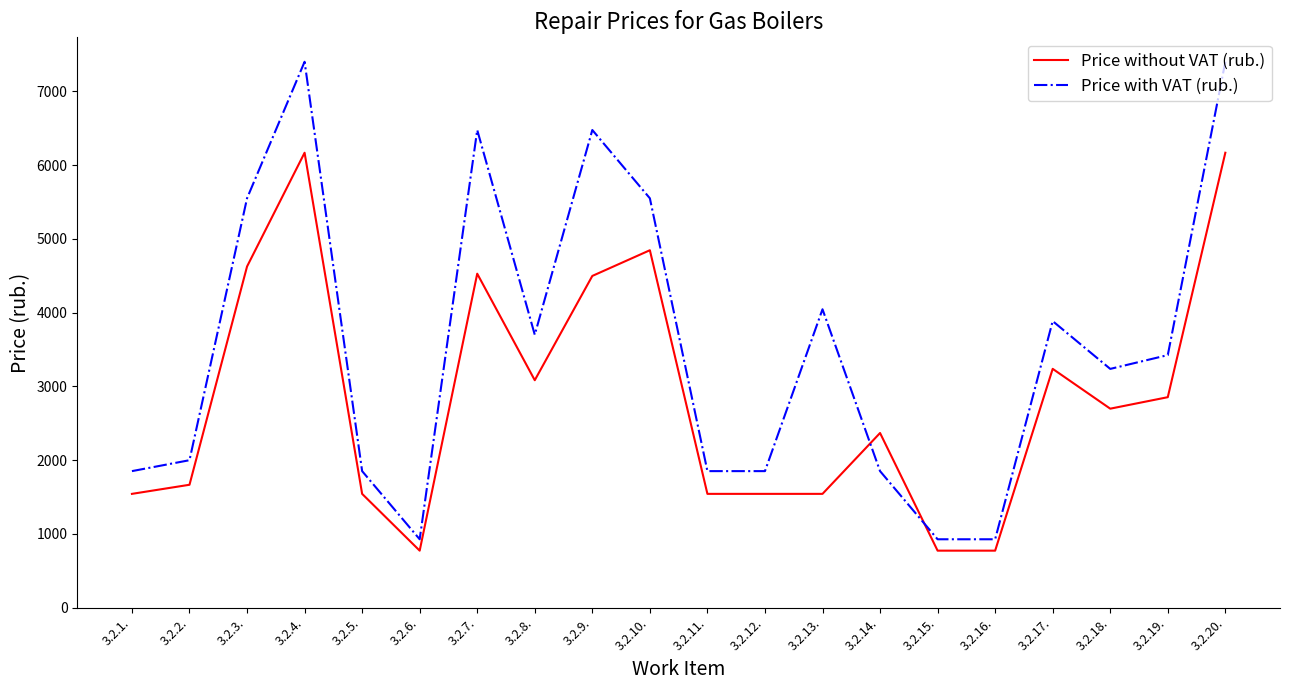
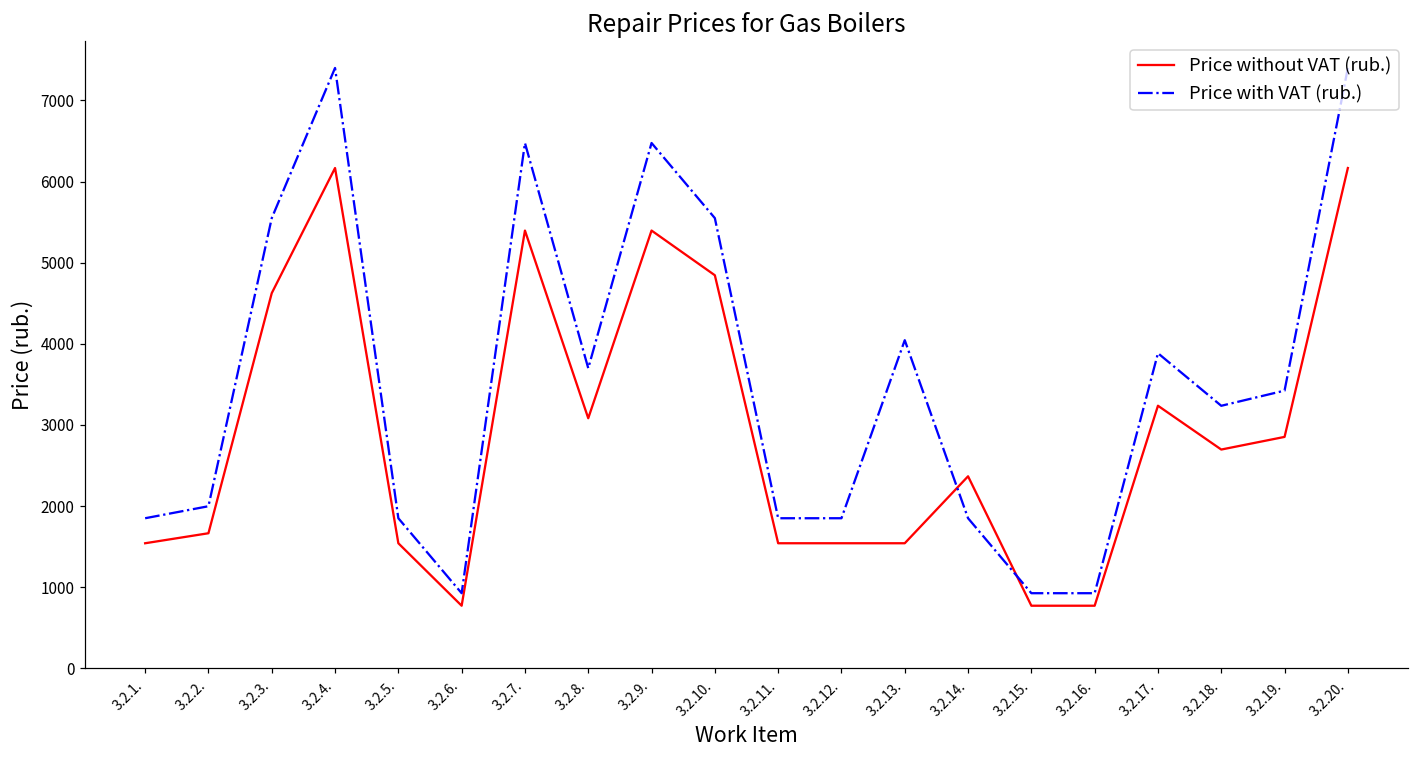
Price without VAT (rub.), 3.2.7.: 4500 -> 5400
Price without VAT (rub.), 3.2.9.: 4500 -> 5400
